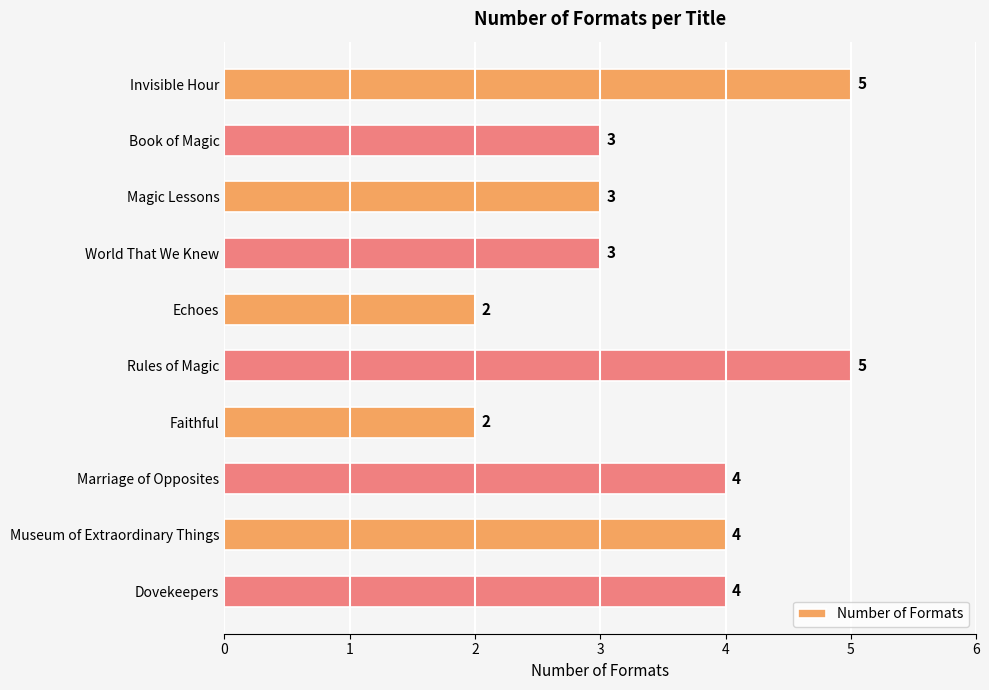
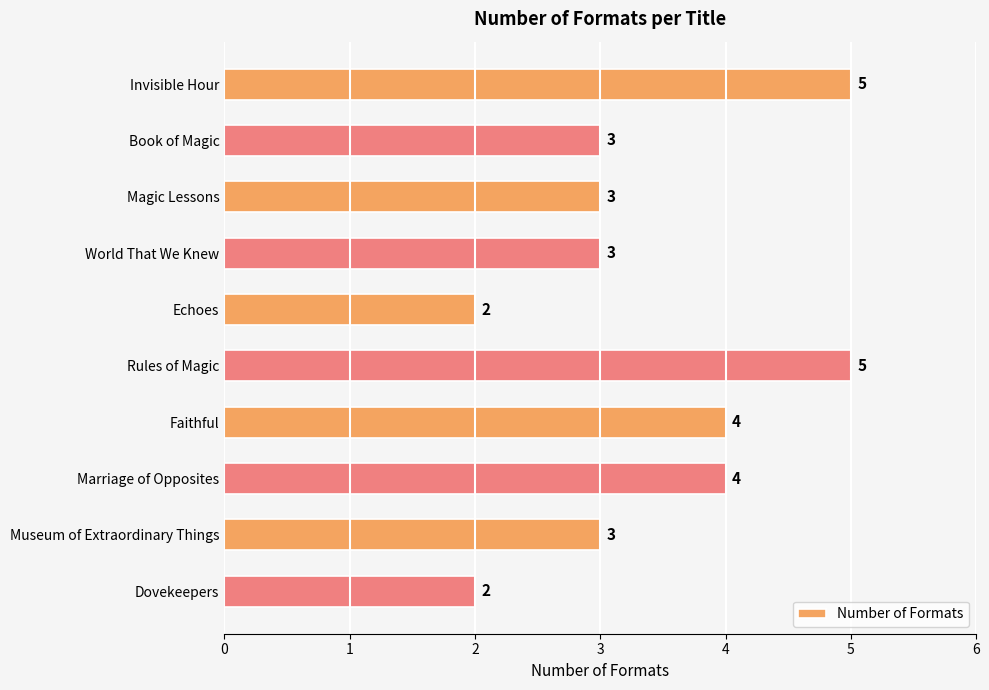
Faithful: 2 -> 4
Museum of Extraordinary Things: 4 -> 3
Dovekeepers: 4 -> 2
